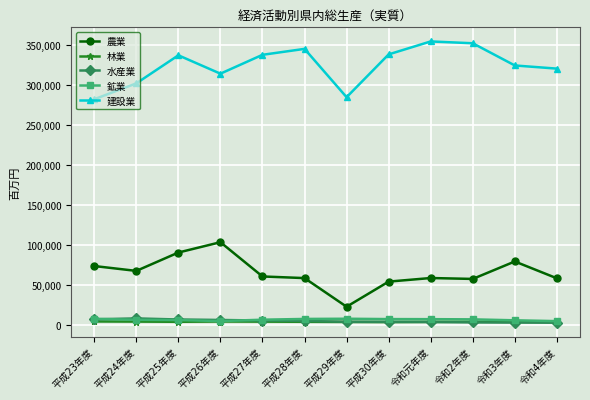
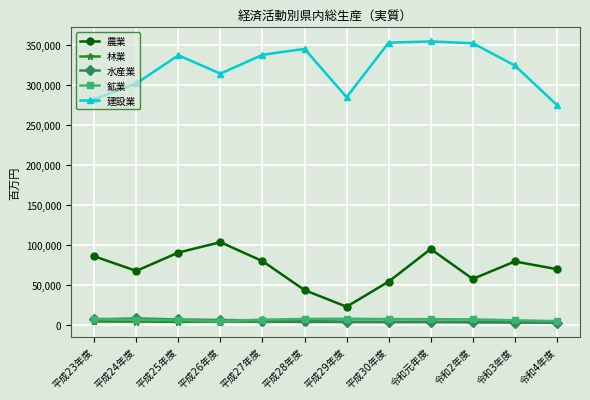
農業, 平成23年度: 70,000 -> 90,000
農業, 平成27年度: 60,000 -> 80,000
農業, 平成28年度: 60,000 -> 40,000
建設業, 平成30年度: 340,000 -> 350,000
農業, 令和元年度: 60,000 -> 90,000
農業, 令和4年度: 60,000 -> 70,000
建設業, 令和4年度: 320,000 -> 280,000
